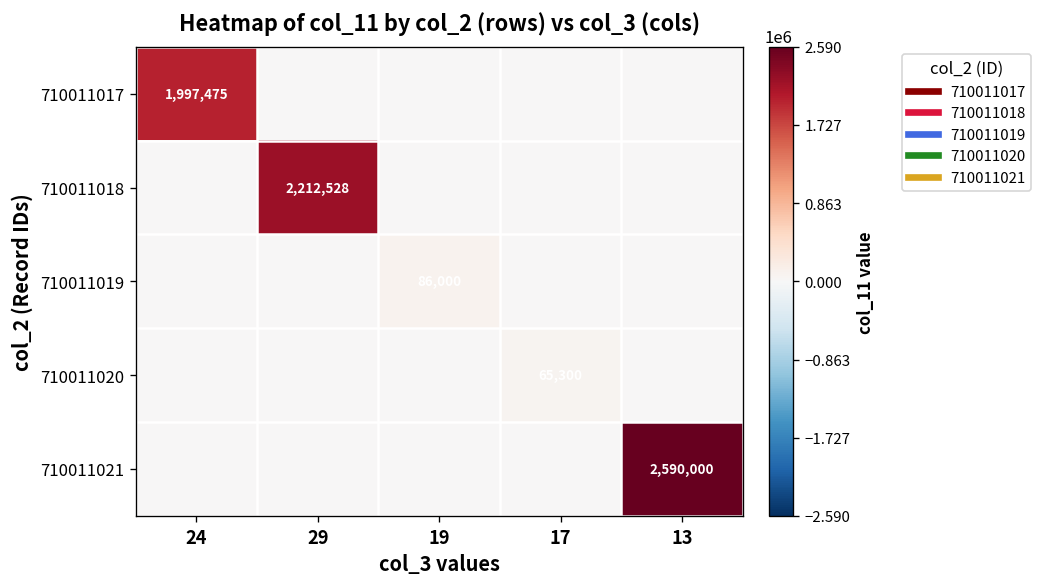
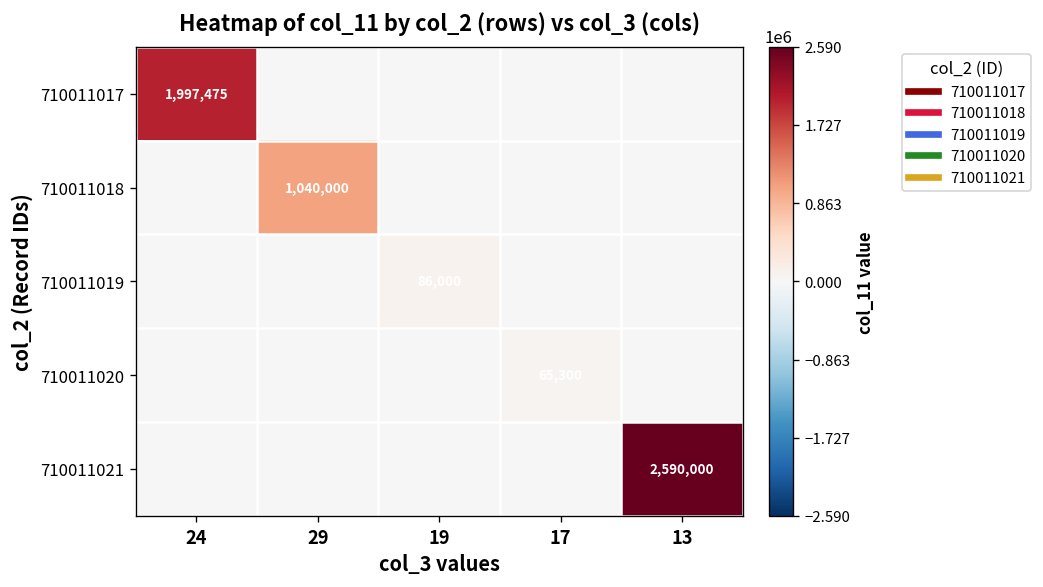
710011018, 29: 2,212,528 -> 1,040,000
